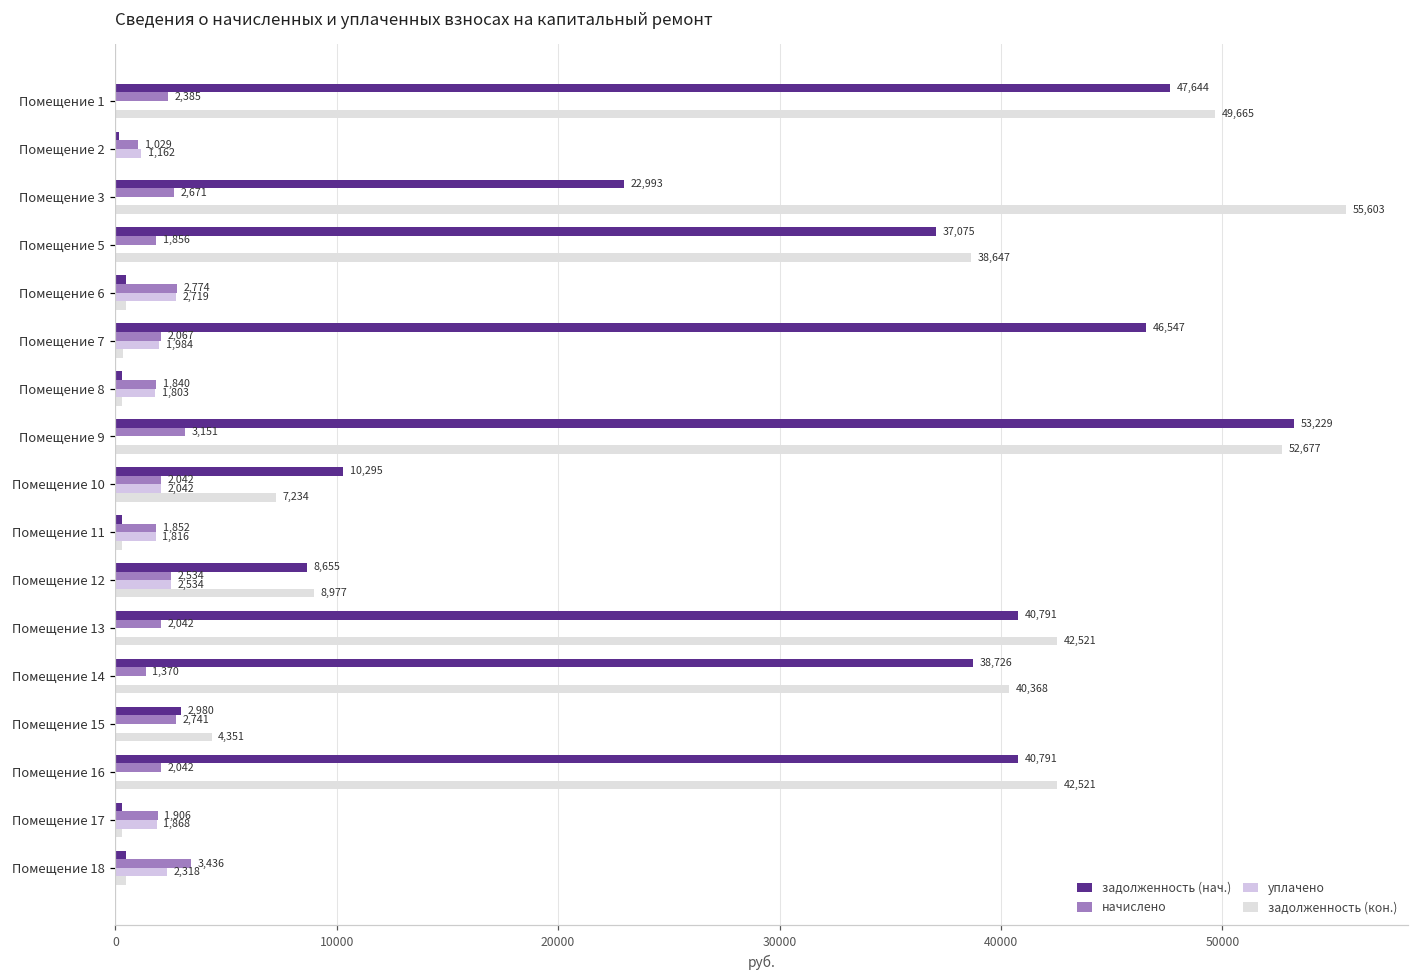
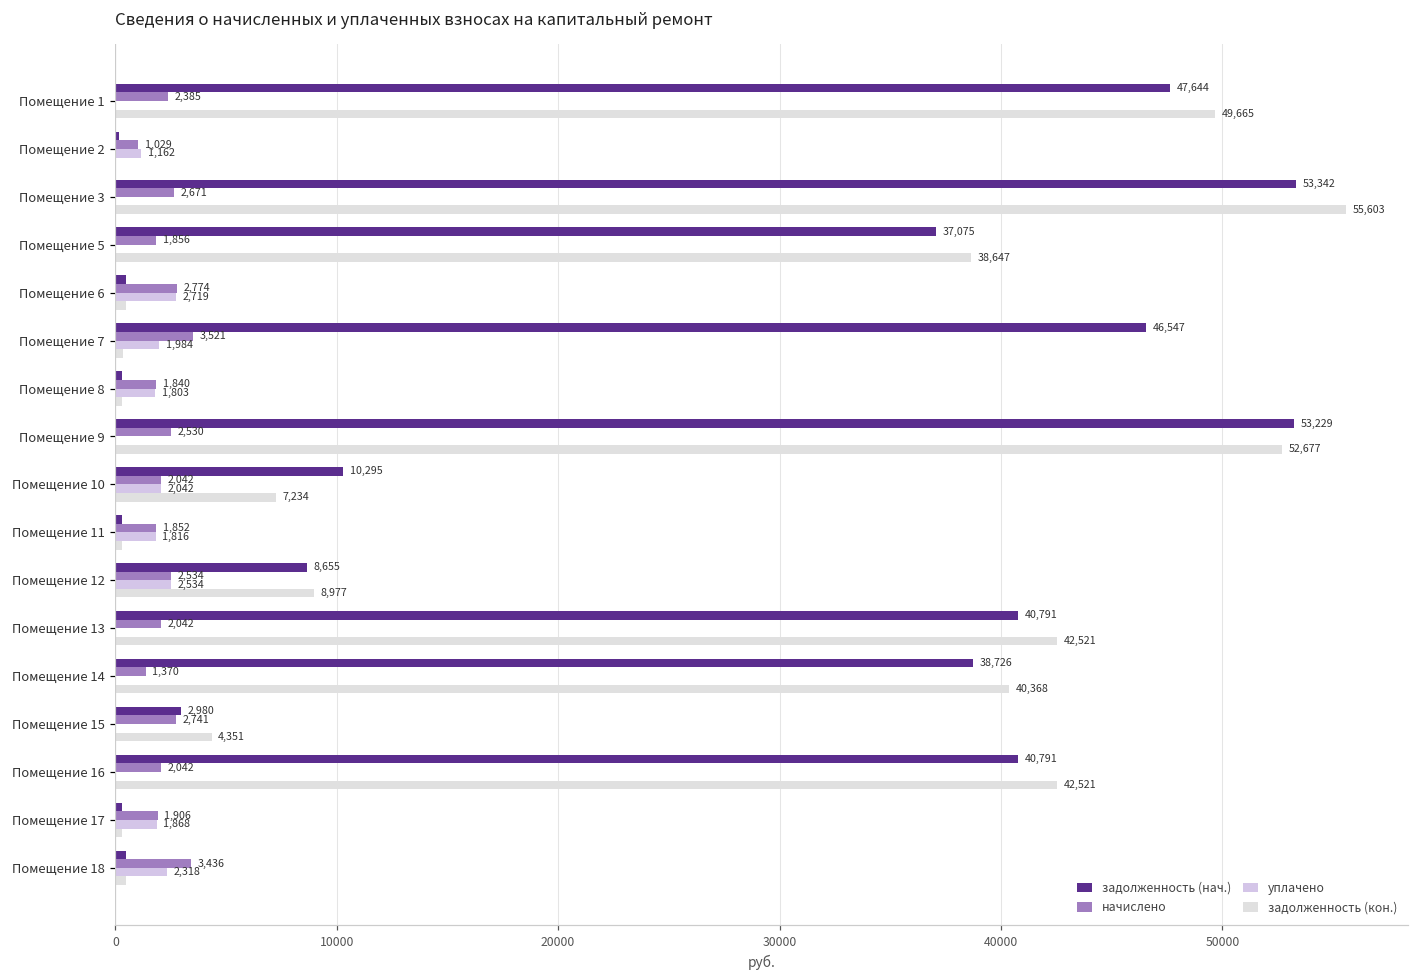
задолженность (нач.), Помещение 3: 22,993 -> 53,342
начислено, Помещение 7: 2,067 -> 3,521
начислено, Помещение 9: 3,151 -> 2,530
